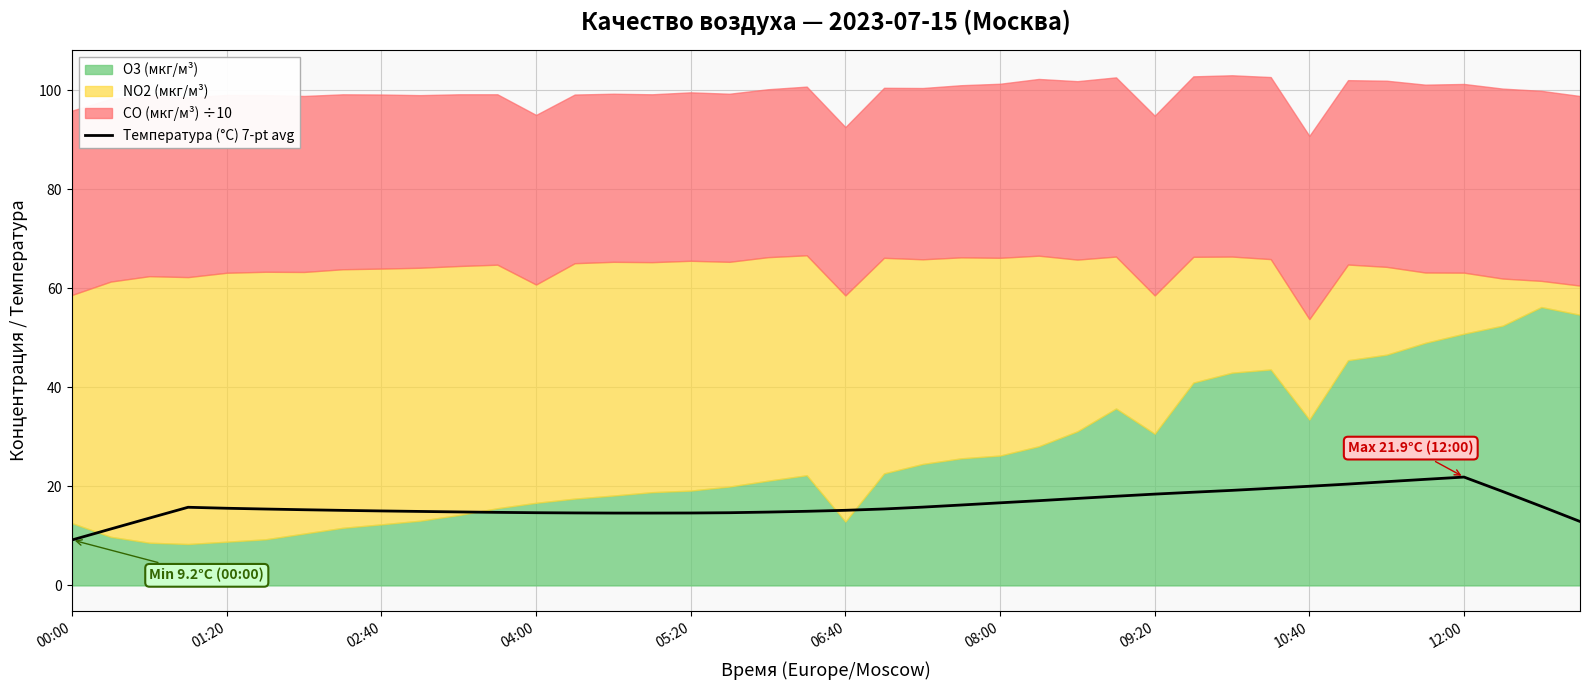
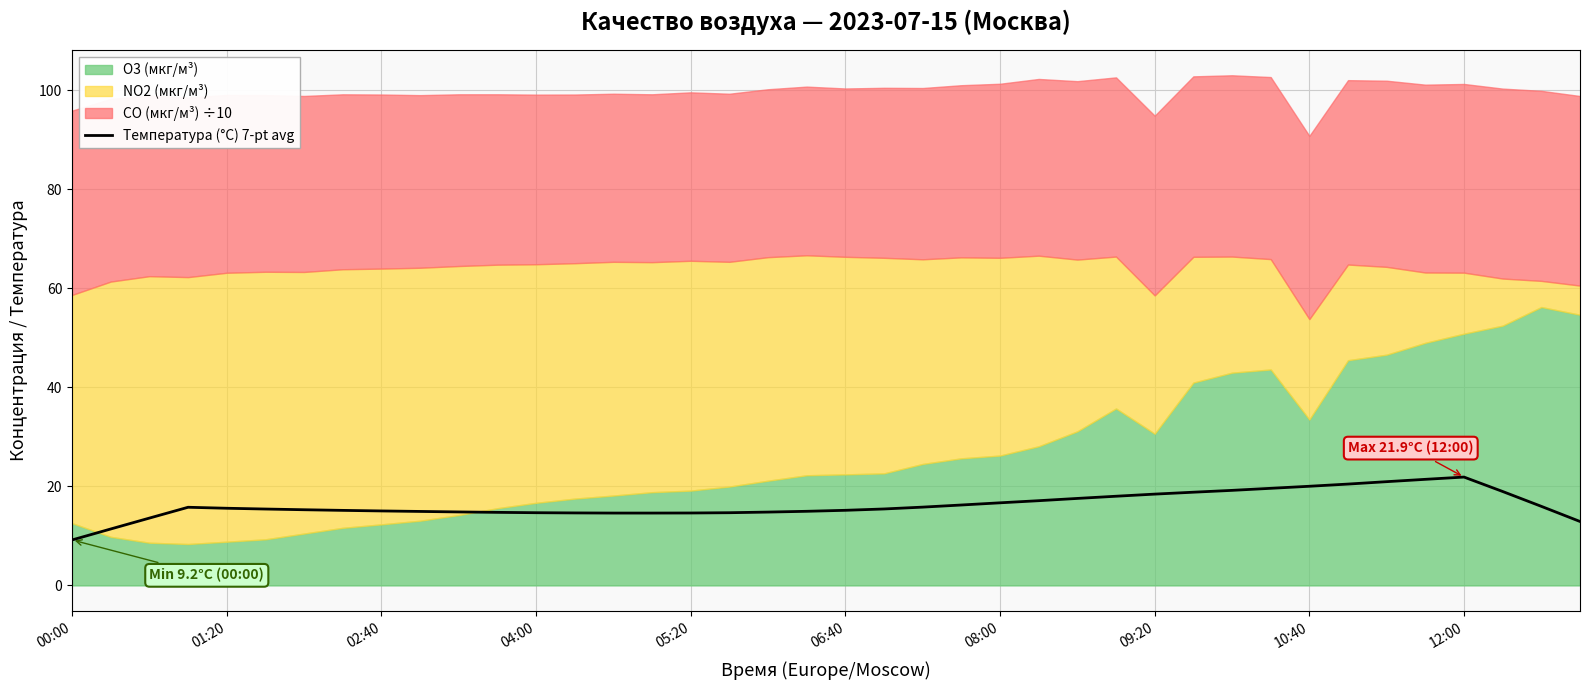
NO2 (мкг/м³), 04:00: 44 -> 48
O3 (мкг/м³), 06:40: 13 -> 22
NO2 (мкг/м³), 06:40: 46 -> 44
